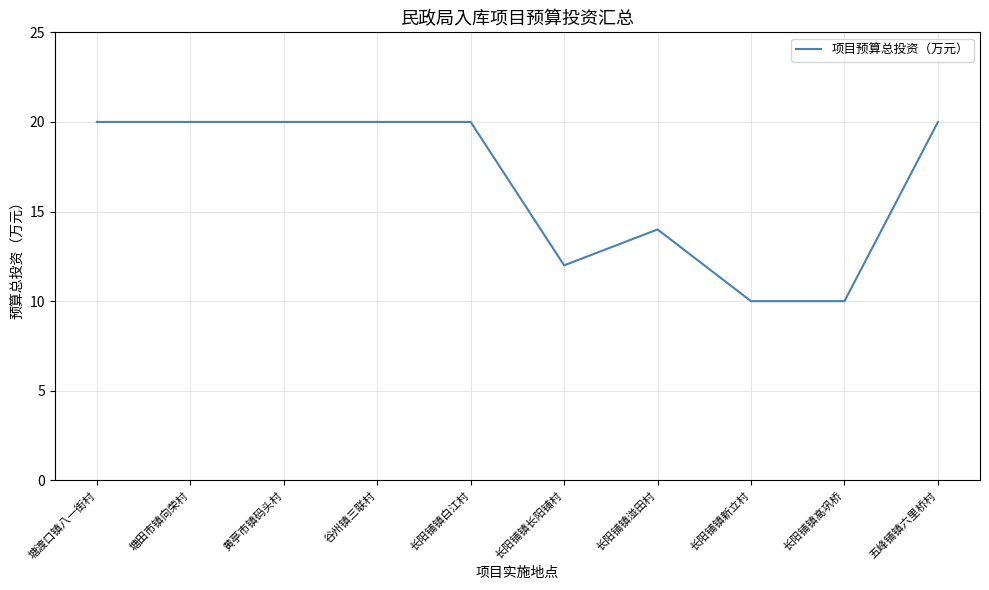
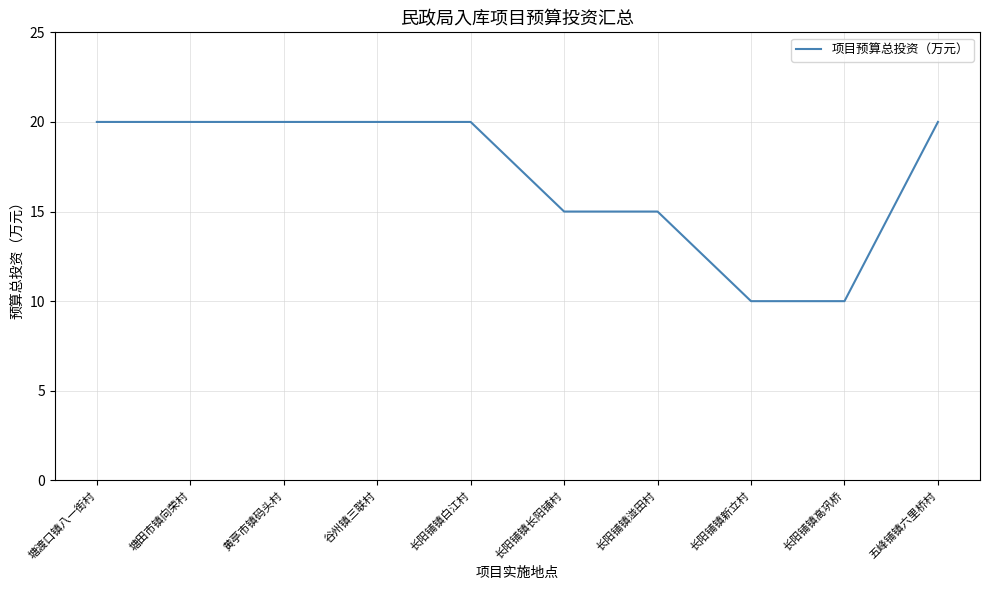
长阳铺镇长阳铺村: 12 -> 15
长阳铺镇湴田村: 14 -> 15
